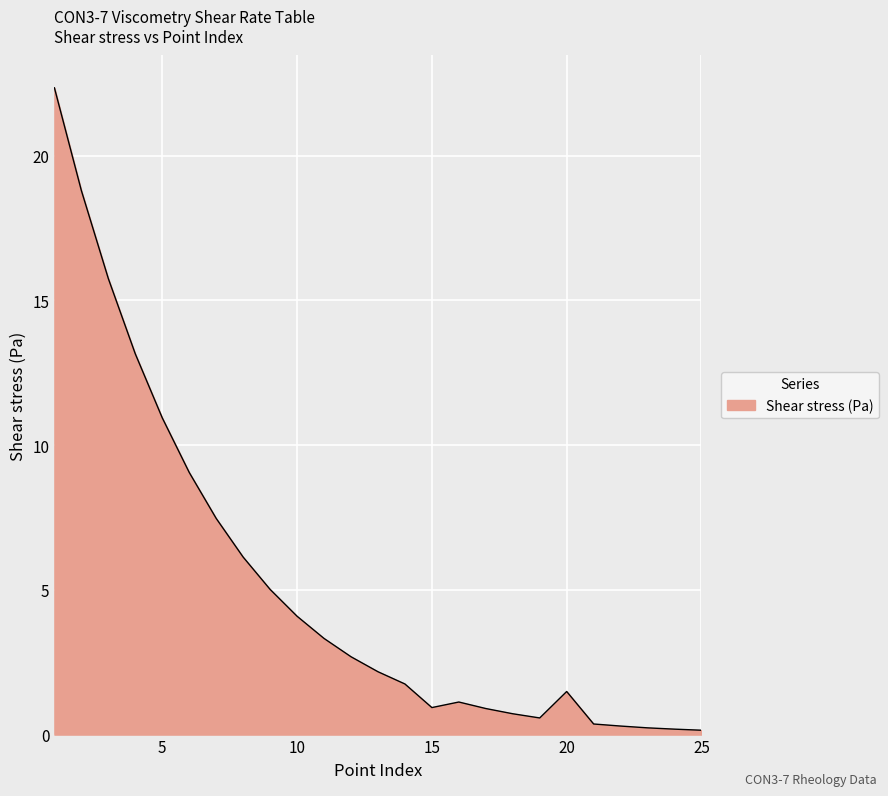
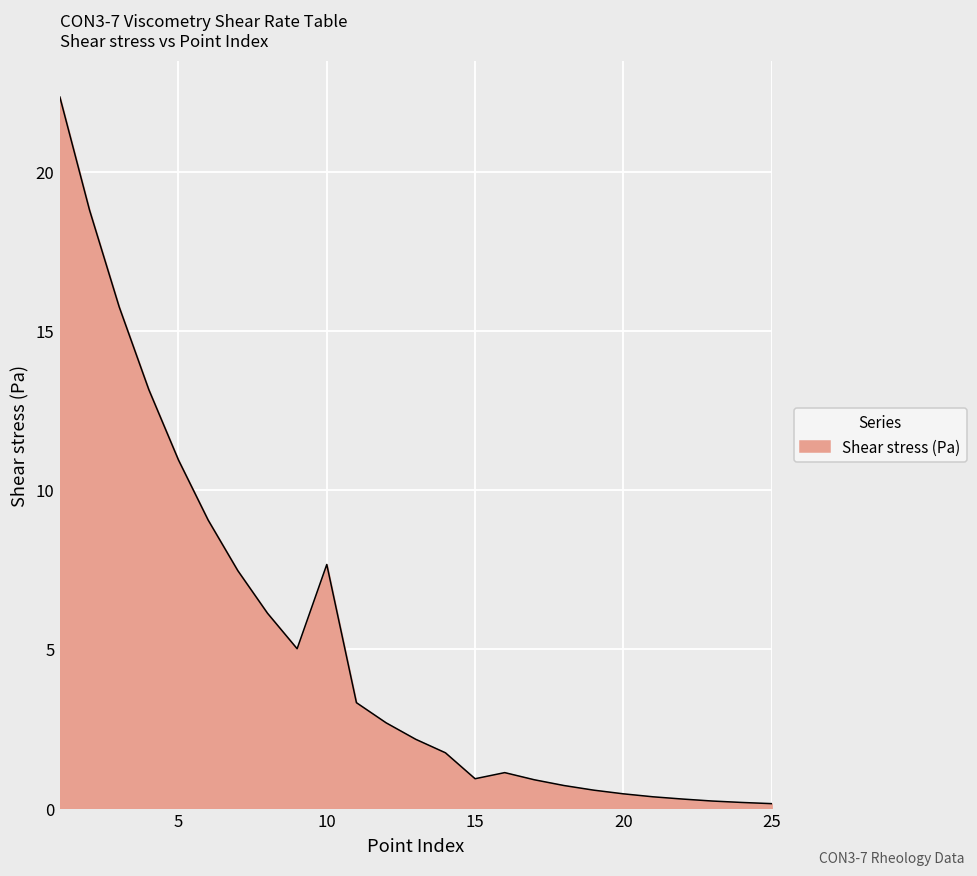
10: 4.1 -> 7.7
20: 1.5 -> 0.5
